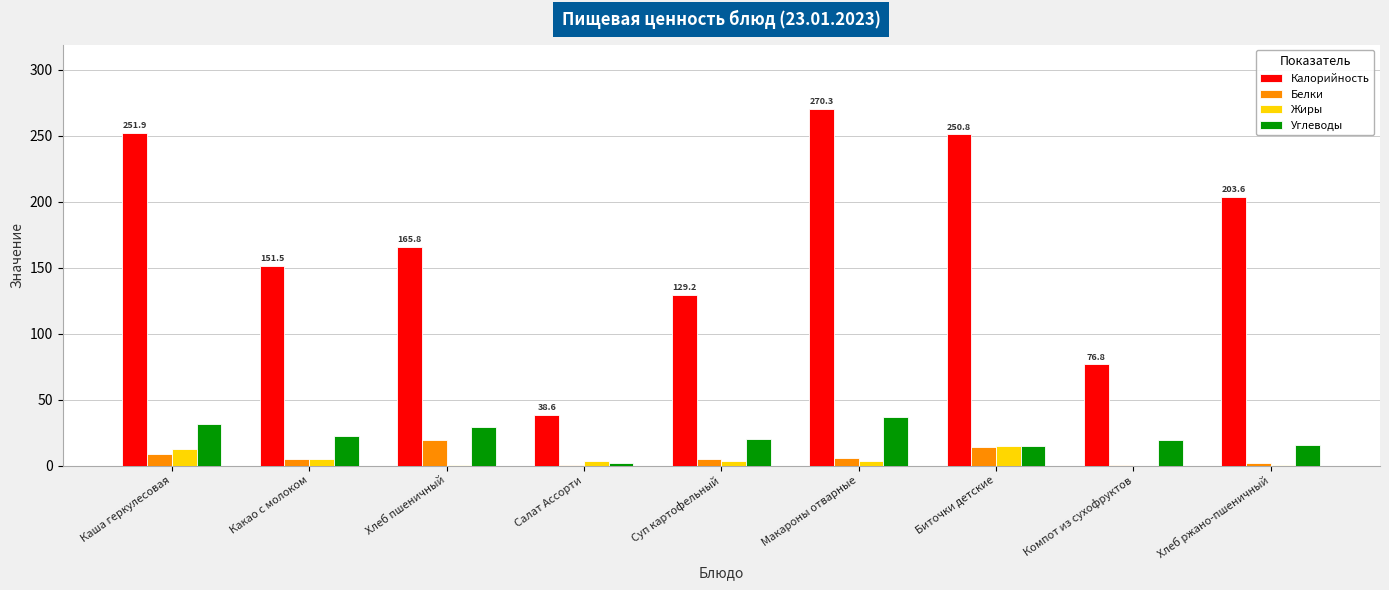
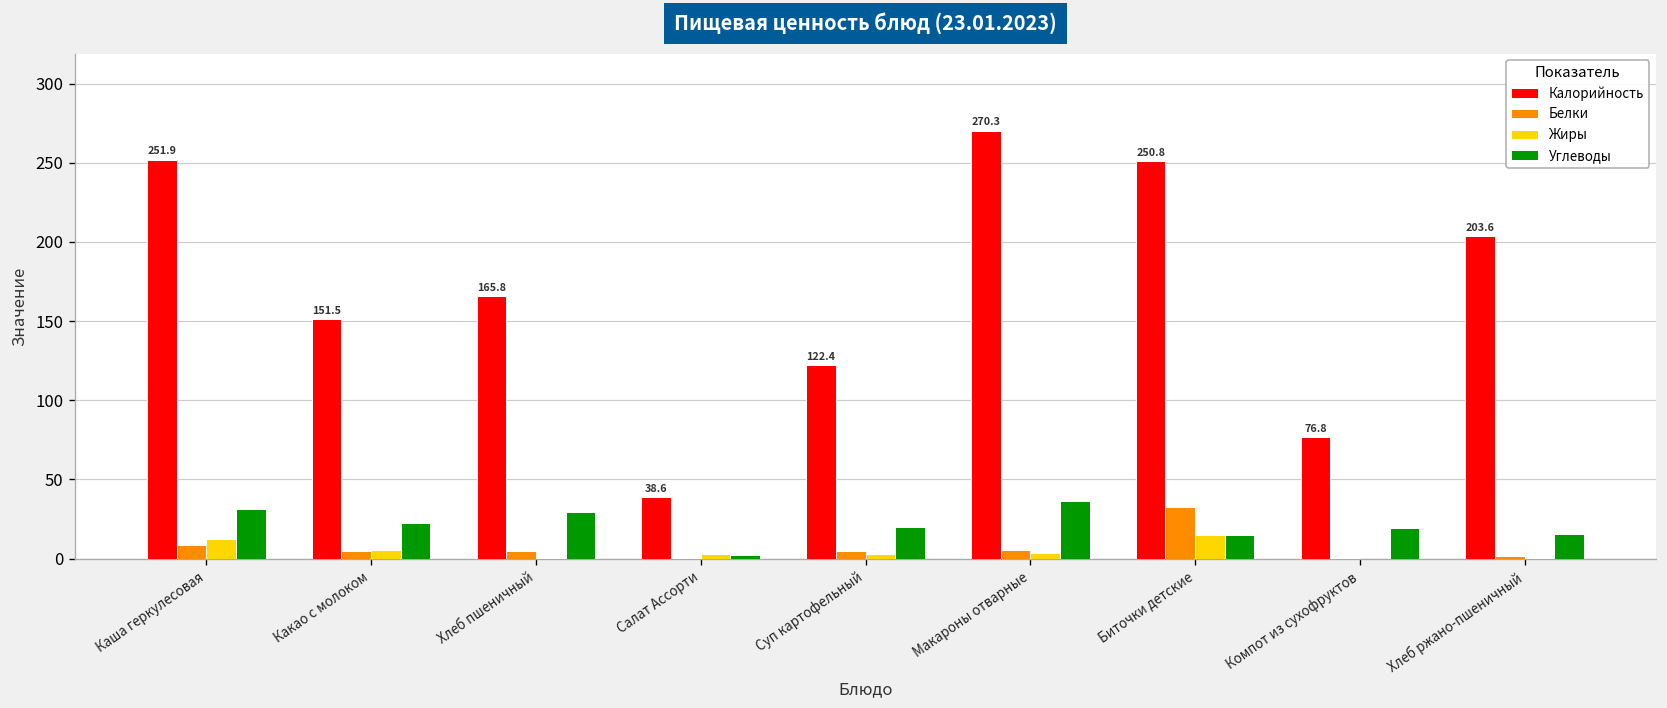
Белки, Хлеб пшеничный: 19 -> 5
Калорийность, Суп картофельный: 129.2 -> 122.4
Белки, Биточки детские: 14 -> 33
